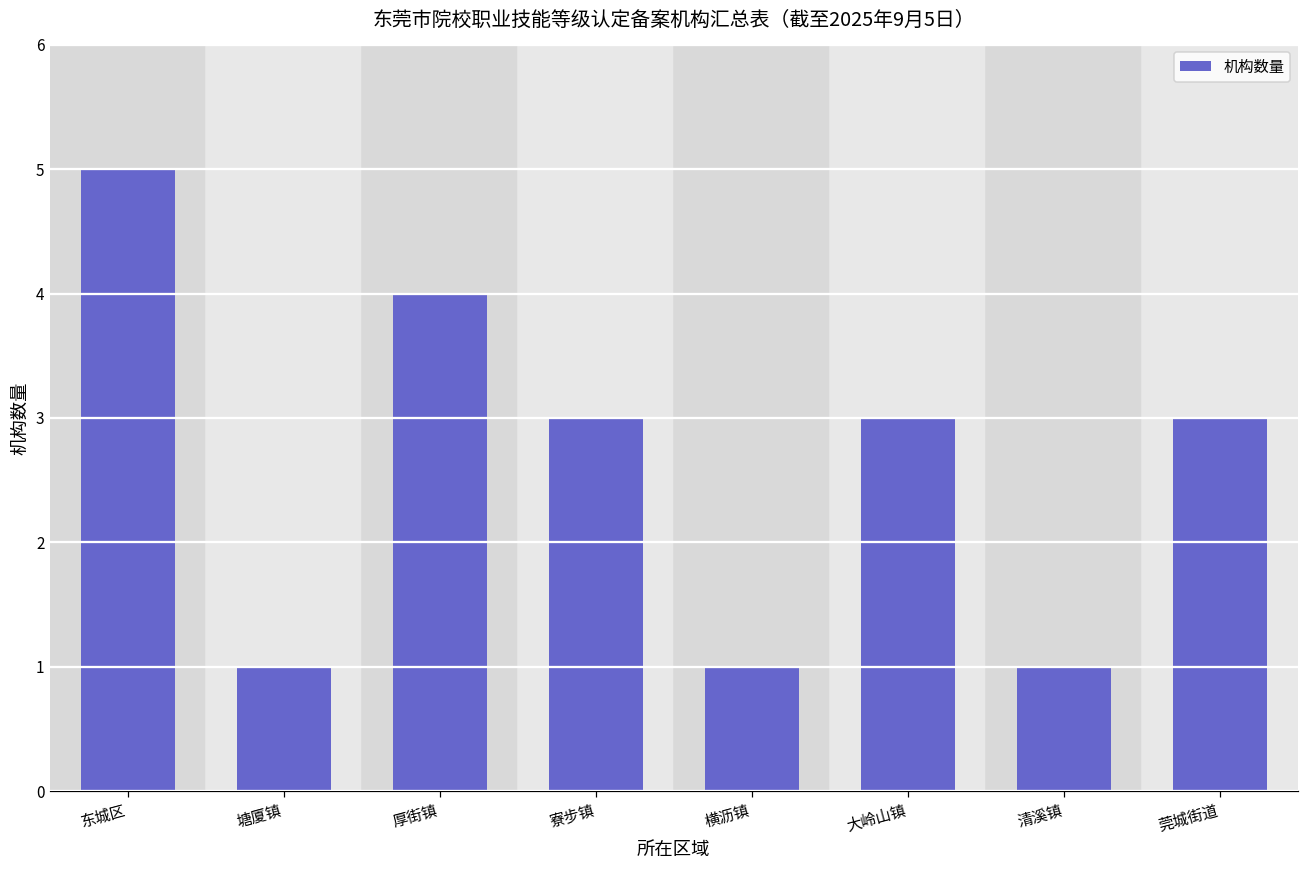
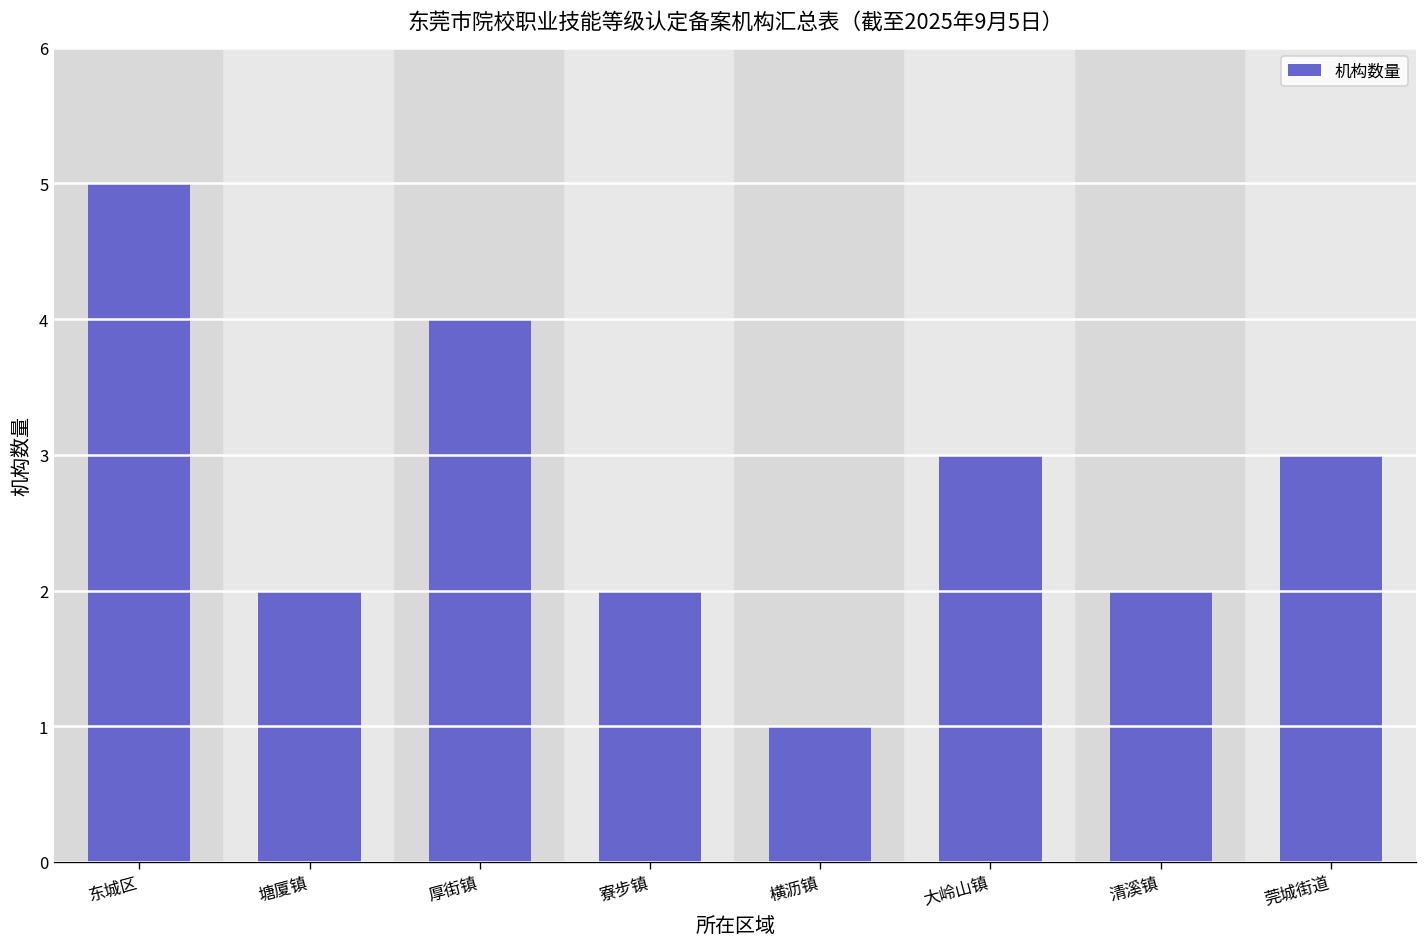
塘厦镇: 1 -> 2
寮步镇: 3 -> 2
清溪镇: 1 -> 2
